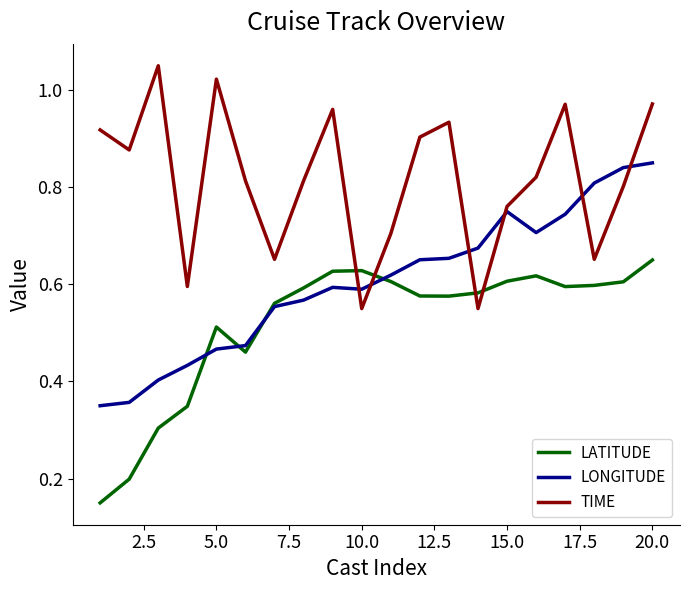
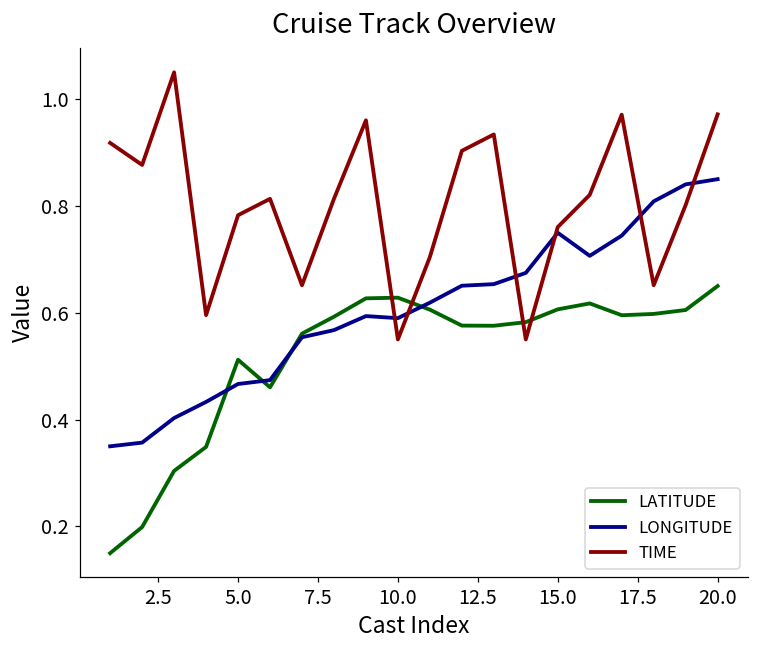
TIME, 5.0: 1.02 -> 0.78
